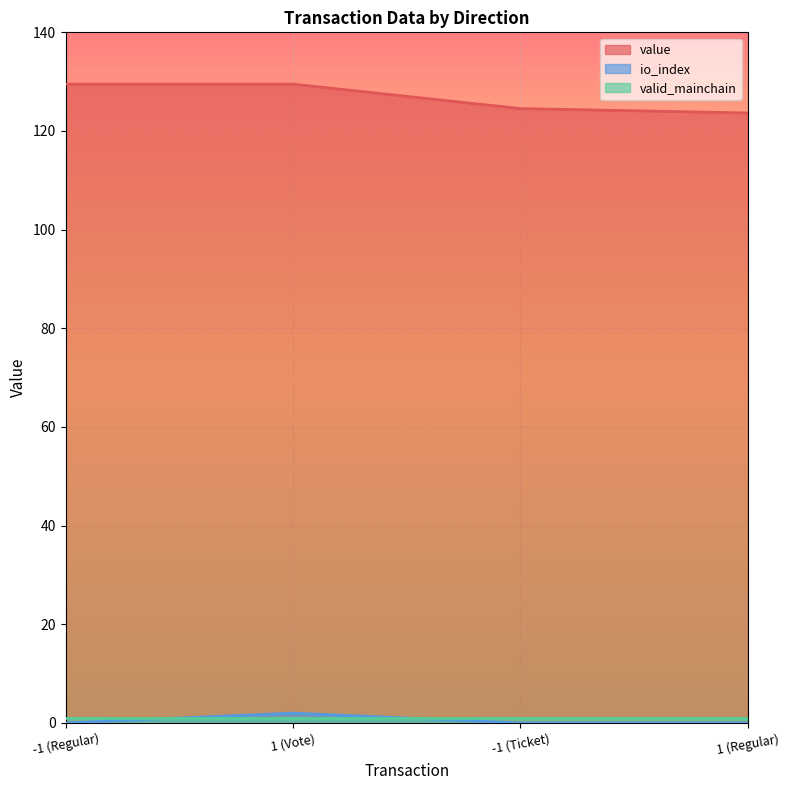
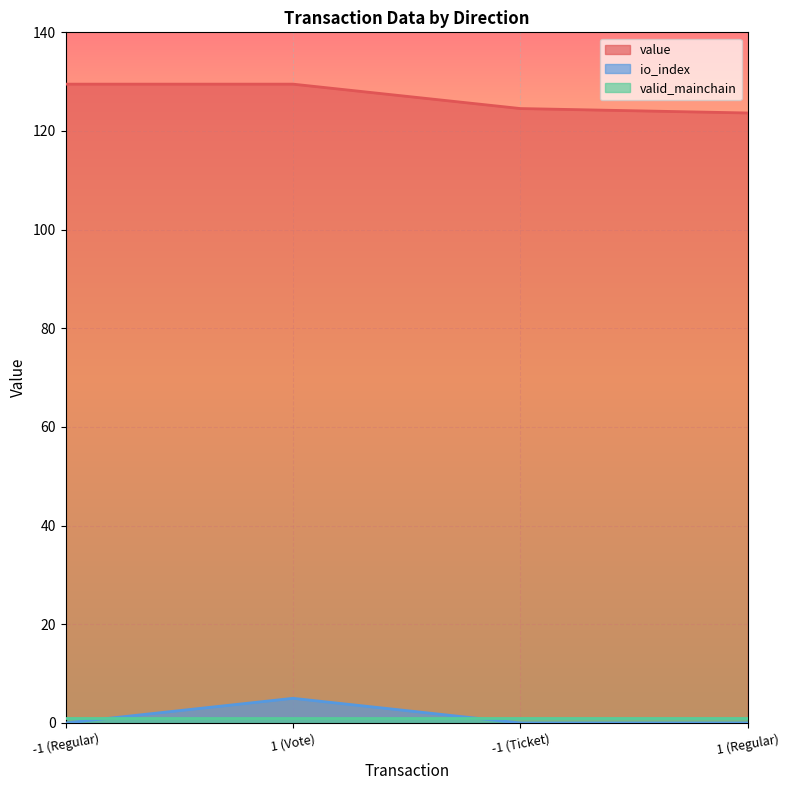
io_index, 1 (Vote): 2 -> 5
